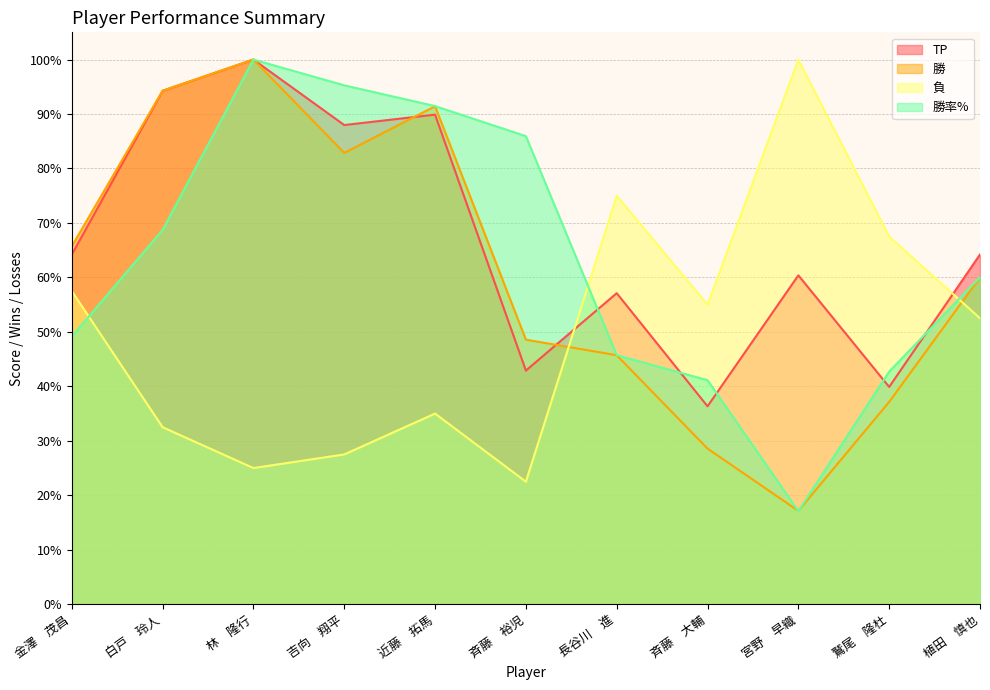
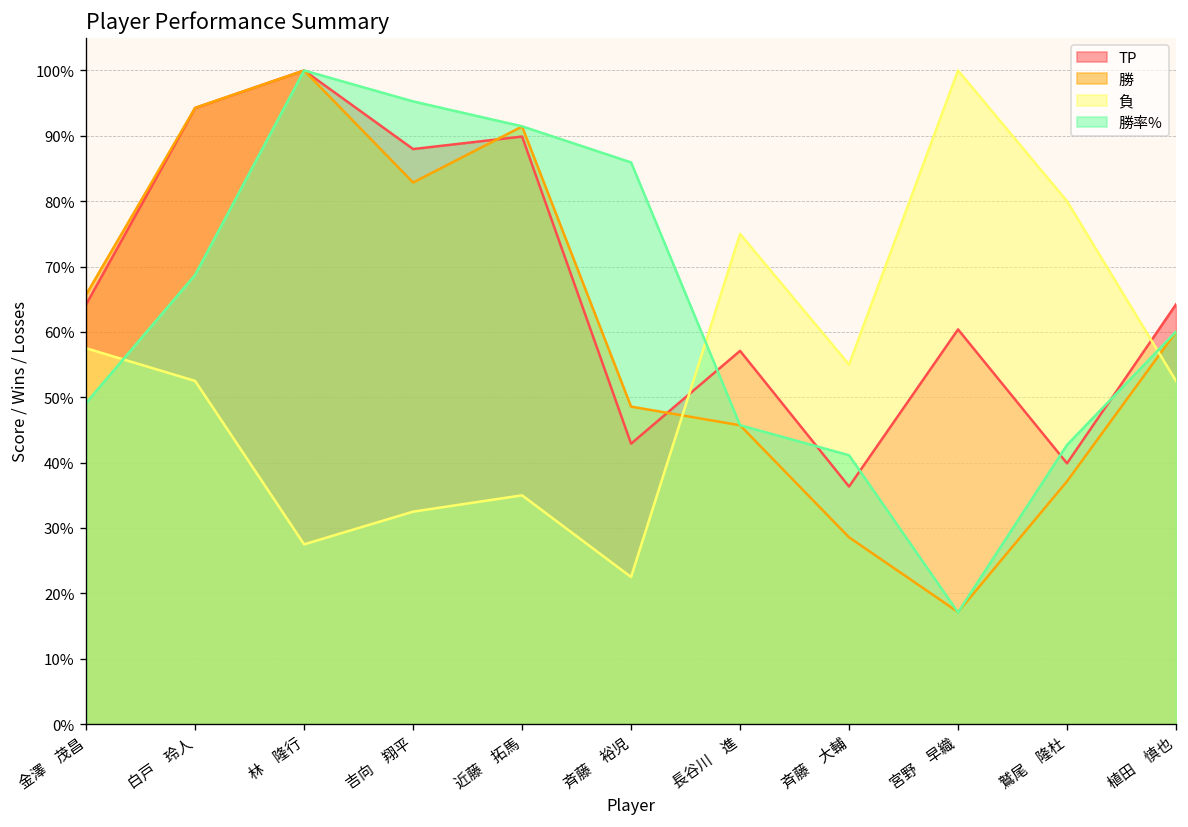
負, 白戸 玲人: 33% -> 53%
負, 林 隆行: 25% -> 28%
負, 吉向 翔平: 28% -> 33%
負, 鷲尾 隆杜: 68% -> 80%
